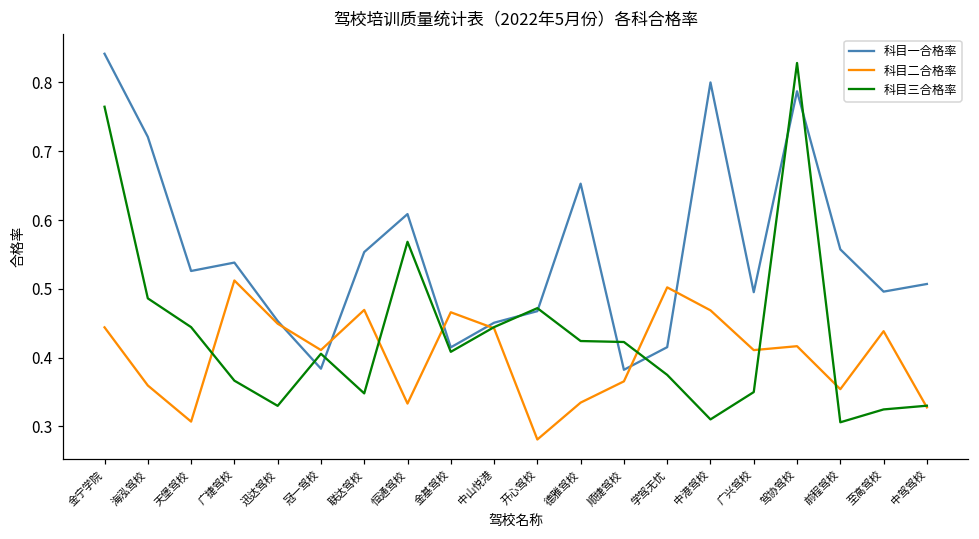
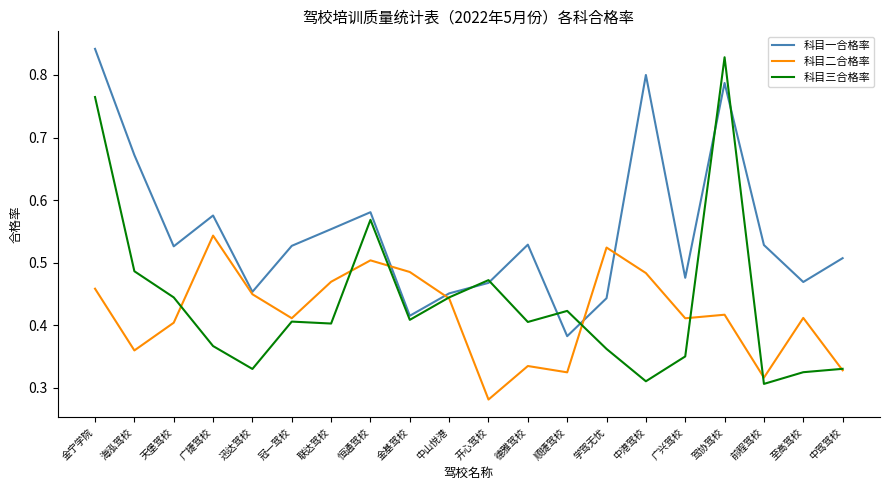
科目二合格率, 金宁学院: 0.44 -> 0.46
科目一合格率, 海泓驾校: 0.72 -> 0.67
科目二合格率, 天堡驾校: 0.31 -> 0.40
科目一合格率, 广捷驾校: 0.54 -> 0.58
科目二合格率, 广捷驾校: 0.51 -> 0.54
科目一合格率, 冠一驾校: 0.38 -> 0.53
科目三合格率, 联达驾校: 0.35 -> 0.40
科目一合格率, 恒通驾校: 0.61 -> 0.58
科目二合格率, 恒通驾校: 0.33 -> 0.50
科目二合格率, 金基驾校: 0.47 -> 0.49
科目一合格率, 德雅驾校: 0.65 -> 0.53
科目三合格率, 德雅驾校: 0.42 -> 0.41
科目二合格率, 顺捷驾校: 0.37 -> 0.32
科目一合格率, 学驾无忧: 0.42 -> 0.44
科目二合格率, 学驾无忧: 0.50 -> 0.52
科目三合格率, 学驾无忧: 0.38 -> 0.36
科目二合格率, 中港驾校: 0.47 -> 0.48
科目一合格率, 广兴驾校: 0.50 -> 0.48
科目一合格率, 前程驾校: 0.56 -> 0.53
科目二合格率, 前程驾校: 0.35 -> 0.32
科目一合格率, 至高驾校: 0.50 -> 0.47
科目二合格率, 至高驾校: 0.44 -> 0.41
